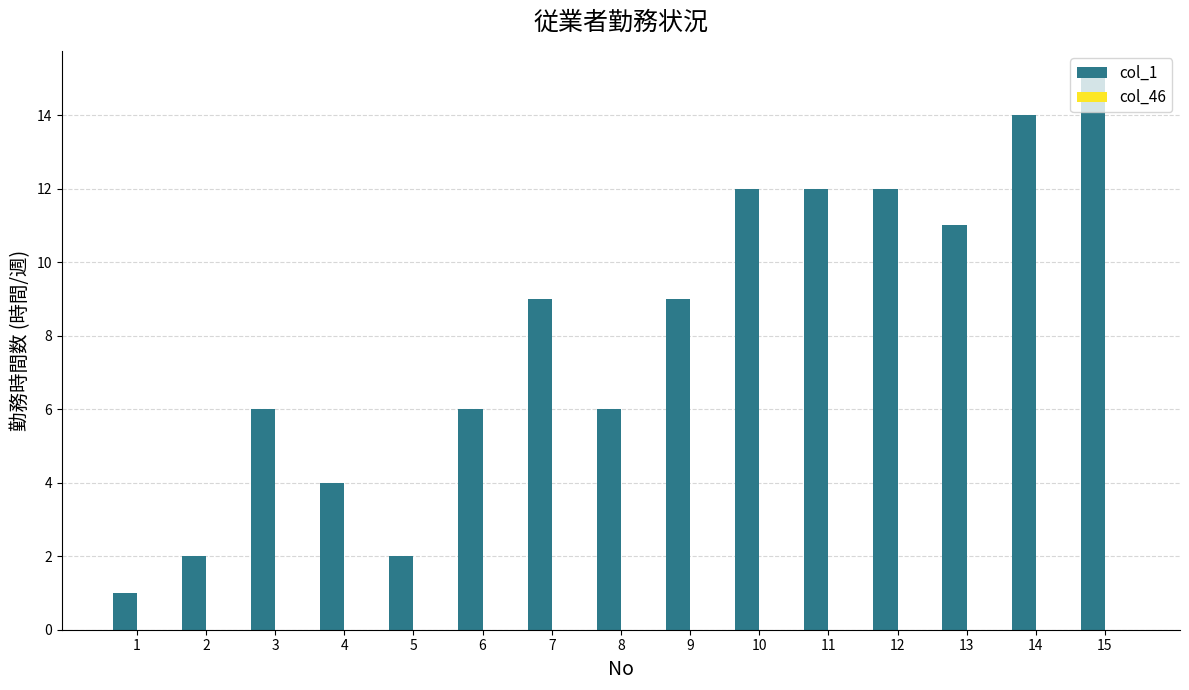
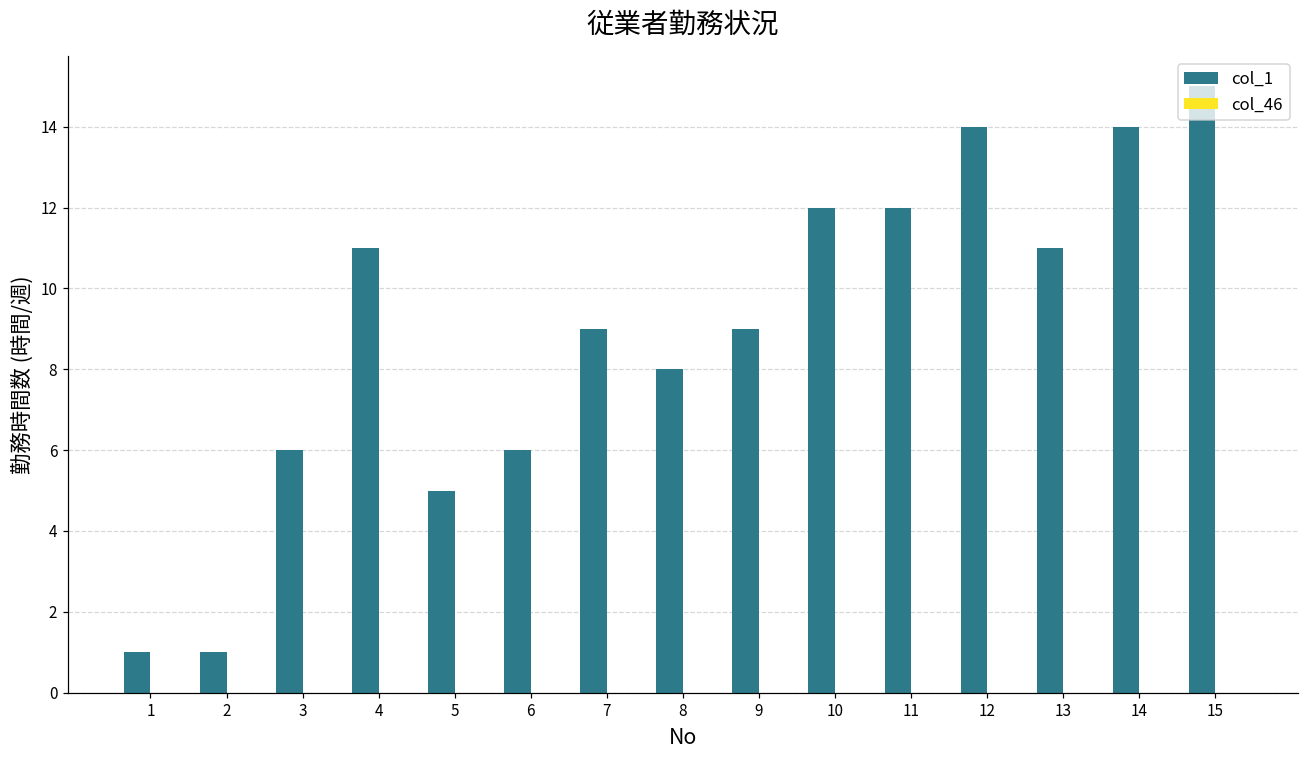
col_1, 2: 2 -> 1
col_1, 4: 4 -> 11
col_1, 5: 2 -> 5
col_1, 8: 6 -> 8
col_1, 12: 12 -> 14
